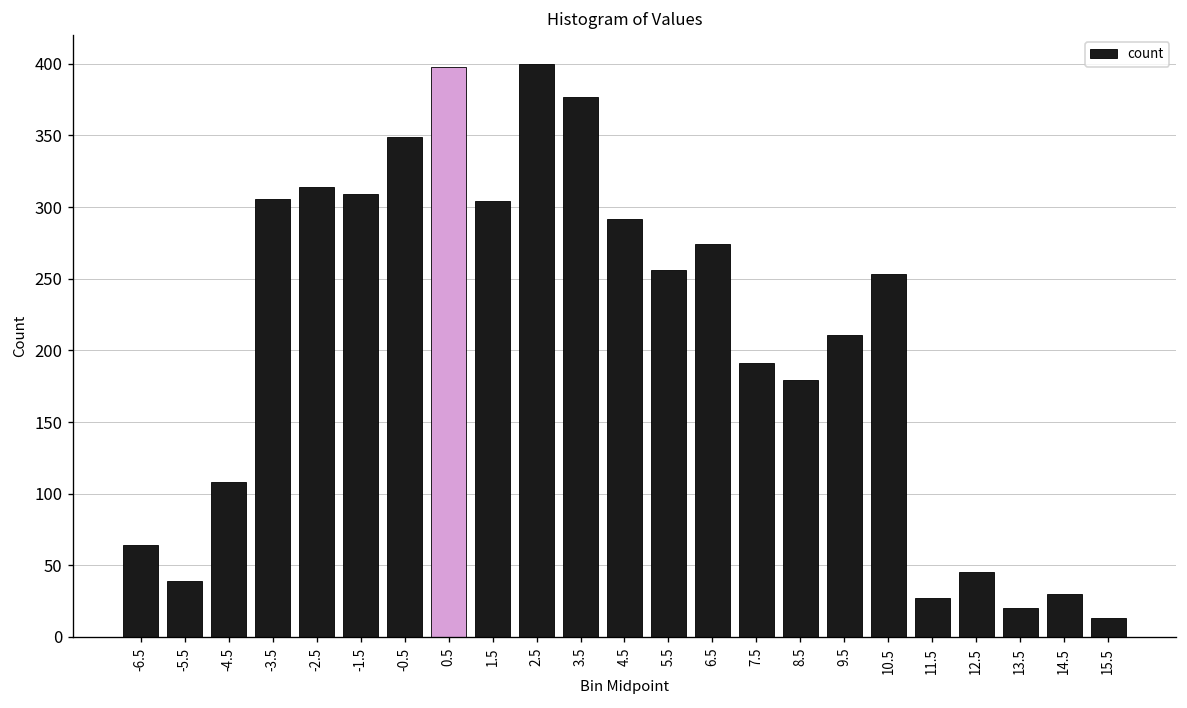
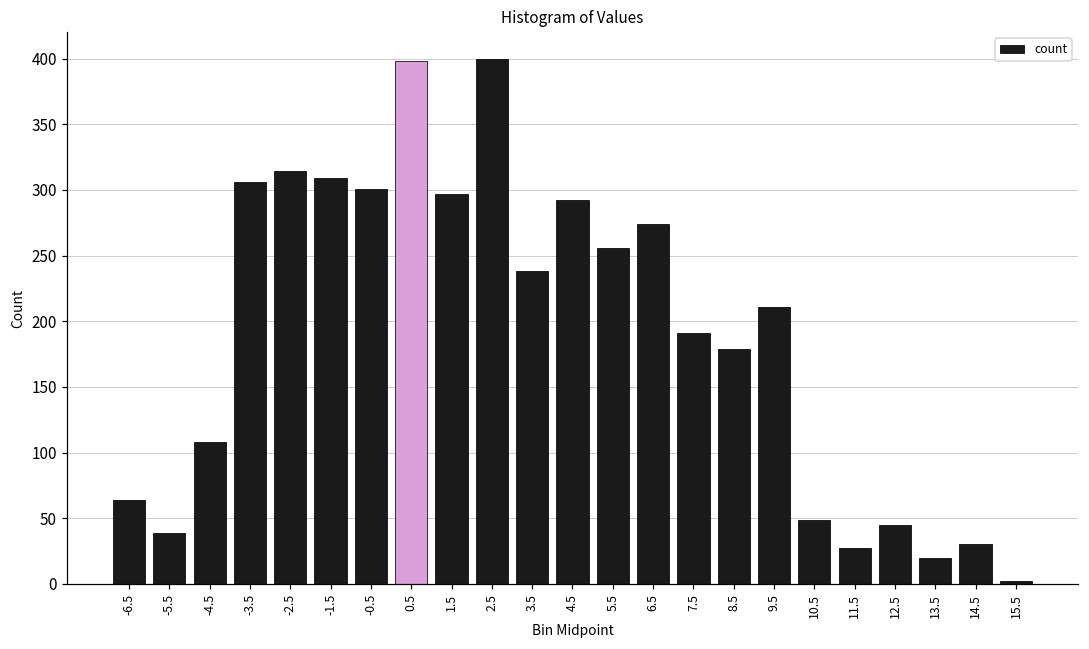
-0.5: 349 -> 301
1.5: 304 -> 297
3.5: 377 -> 238
10.5: 253 -> 49
15.5: 13 -> 2
